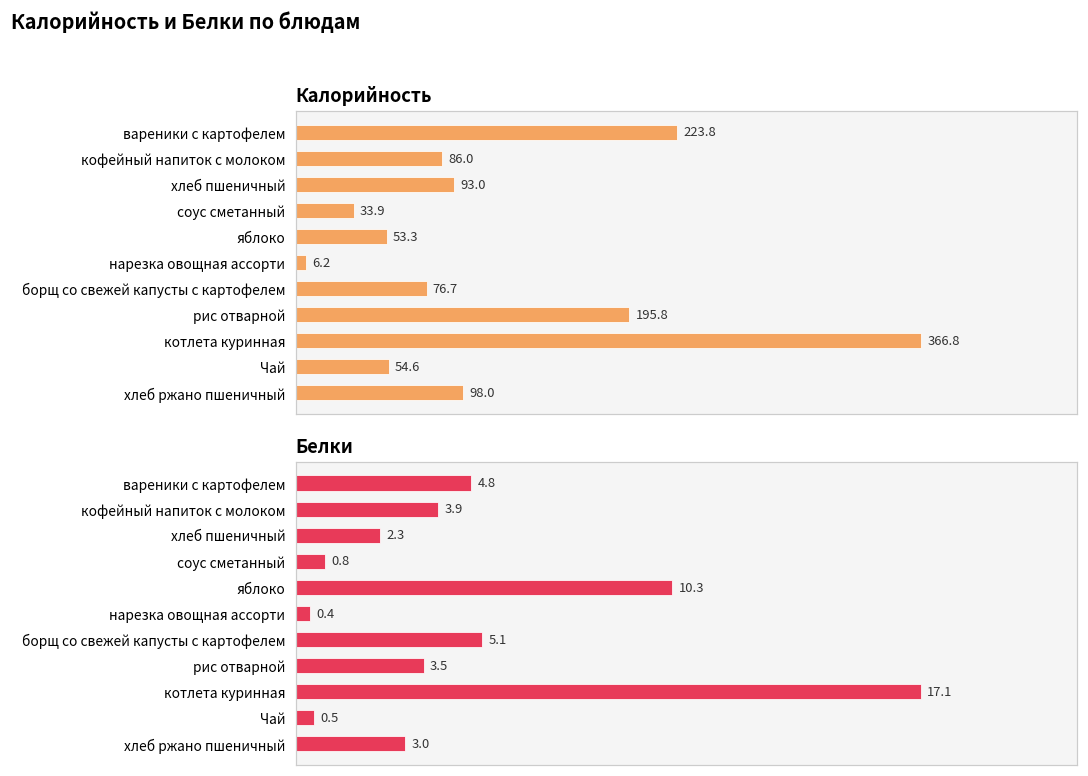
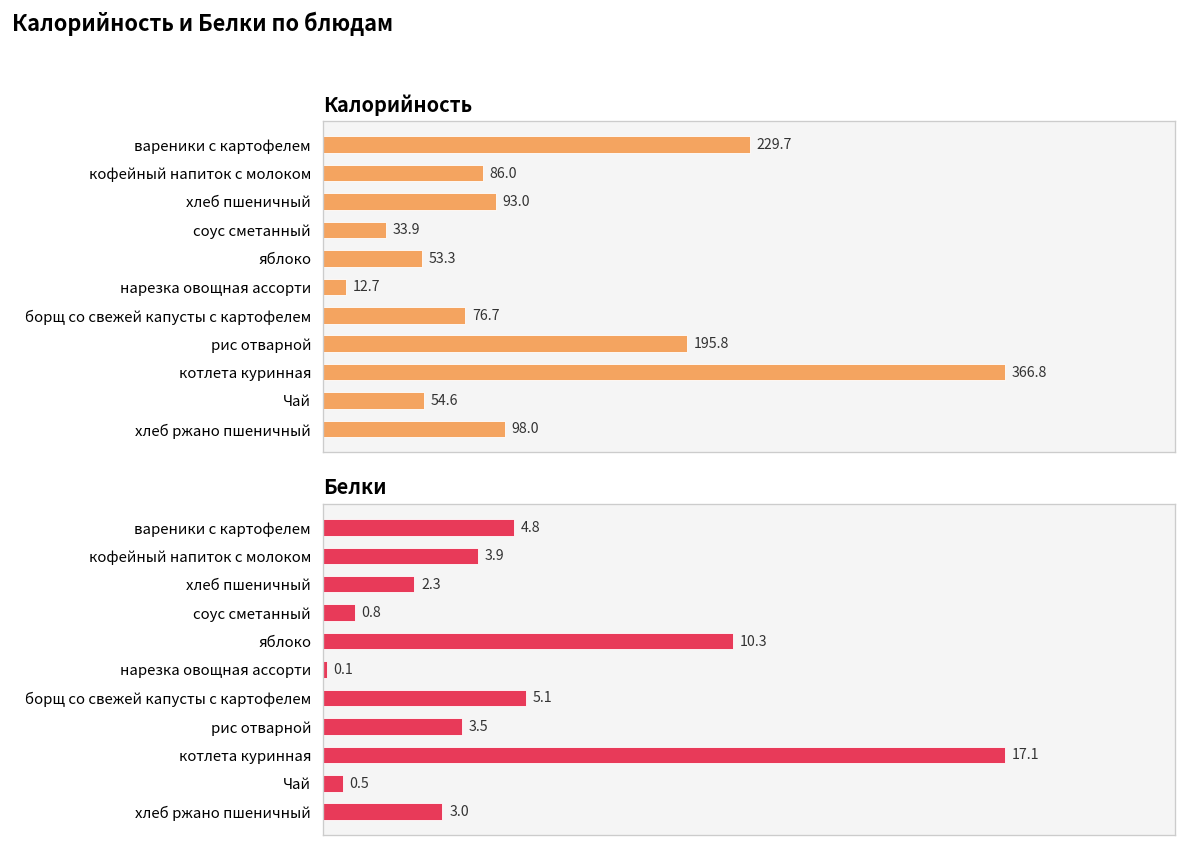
Калорийность, вареники с картофелем: 223.8 -> 229.7
Калорийность, нарезка овощная ассорти: 6.2 -> 12.7
Белки, нарезка овощная ассорти: 0.4 -> 0.1
